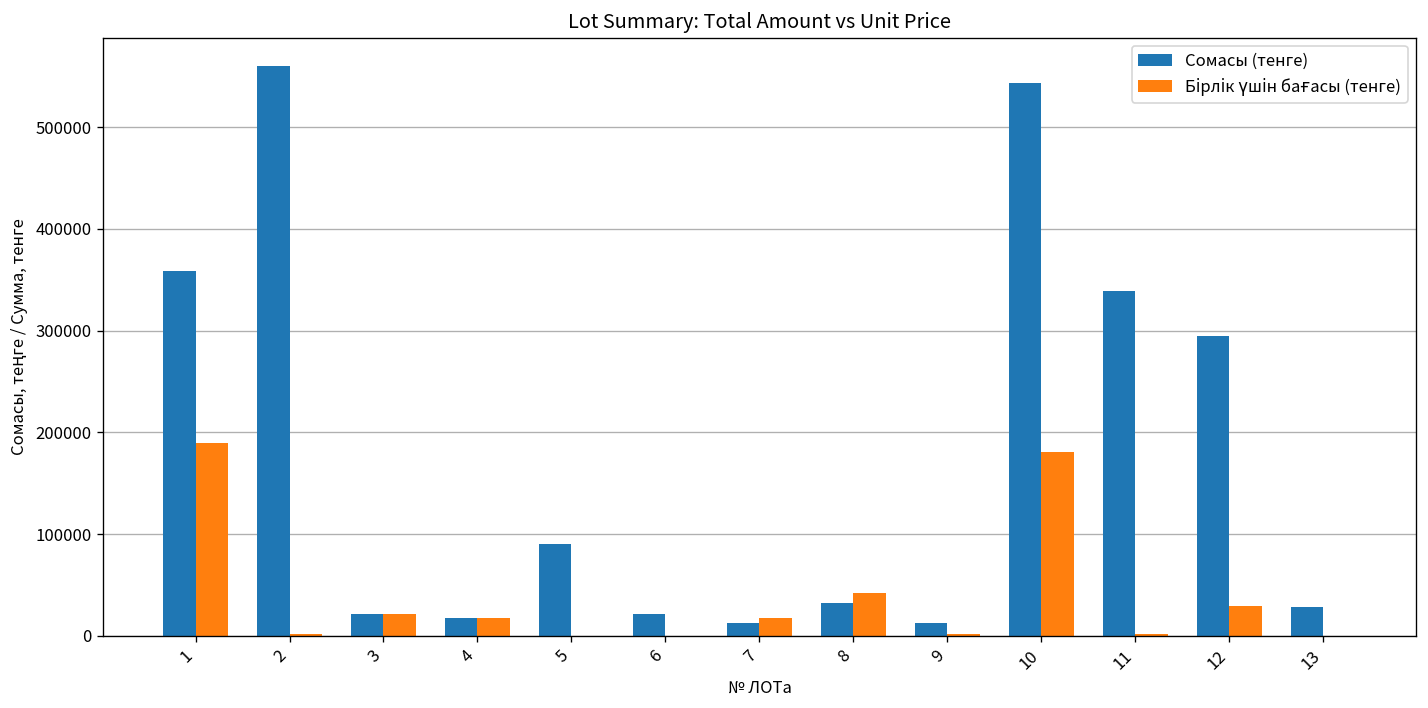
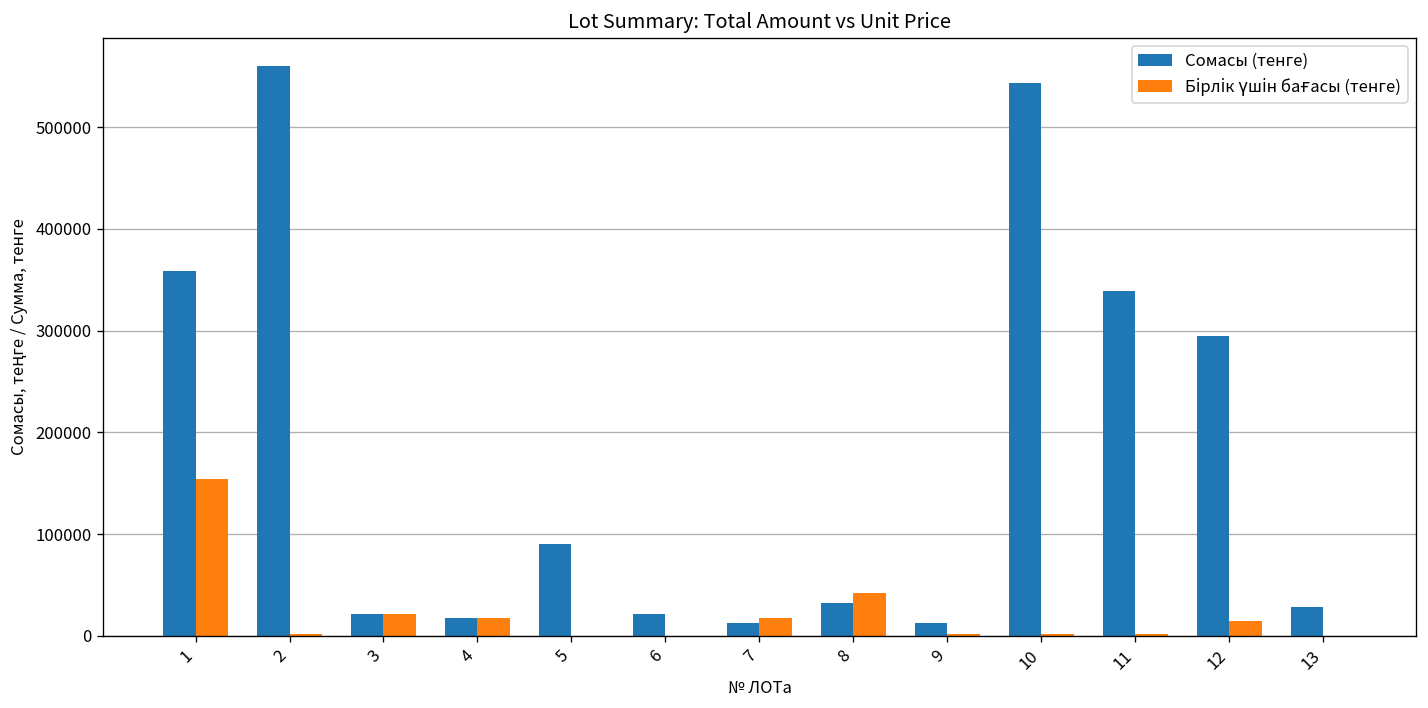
Бірлік үшін бағасы (тенге), 1: 190000 -> 150000
Бірлік үшін бағасы (тенге), 10: 180000 -> 0
Бірлік үшін бағасы (тенге), 12: 30000 -> 10000
